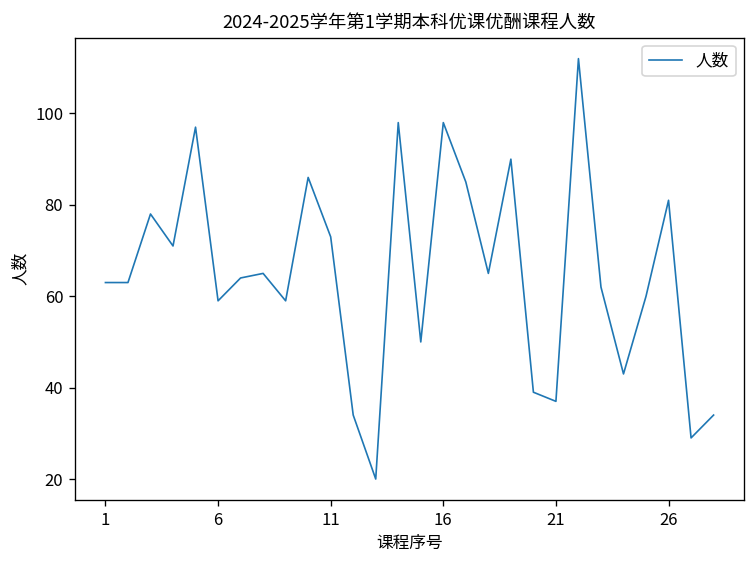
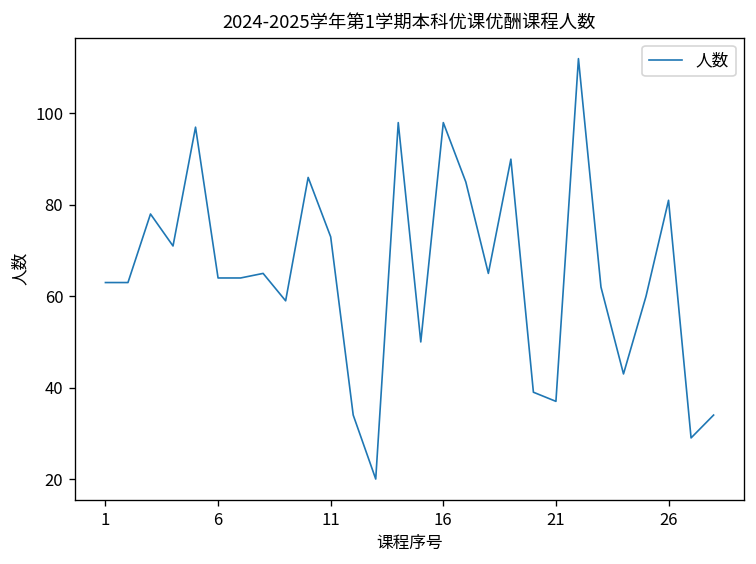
6: 59 -> 64
